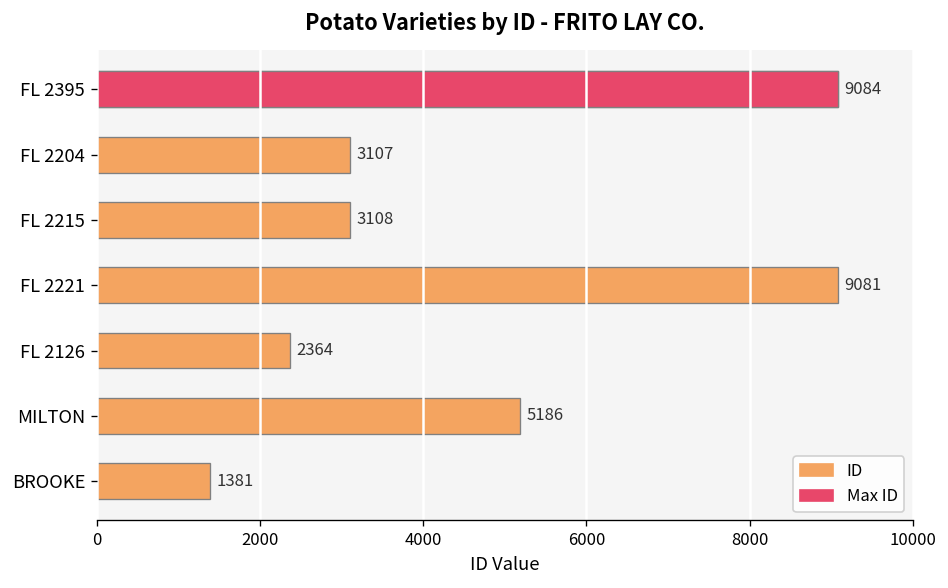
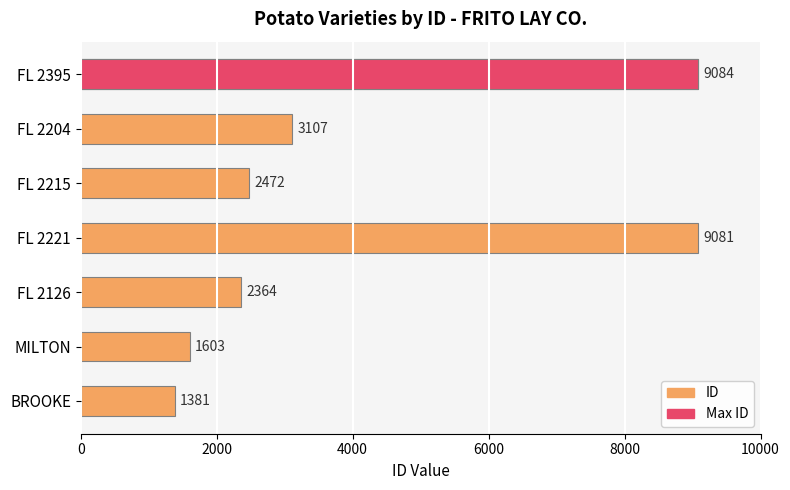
ID, FL 2215: 3108 -> 2472
ID, MILTON: 5186 -> 1603
